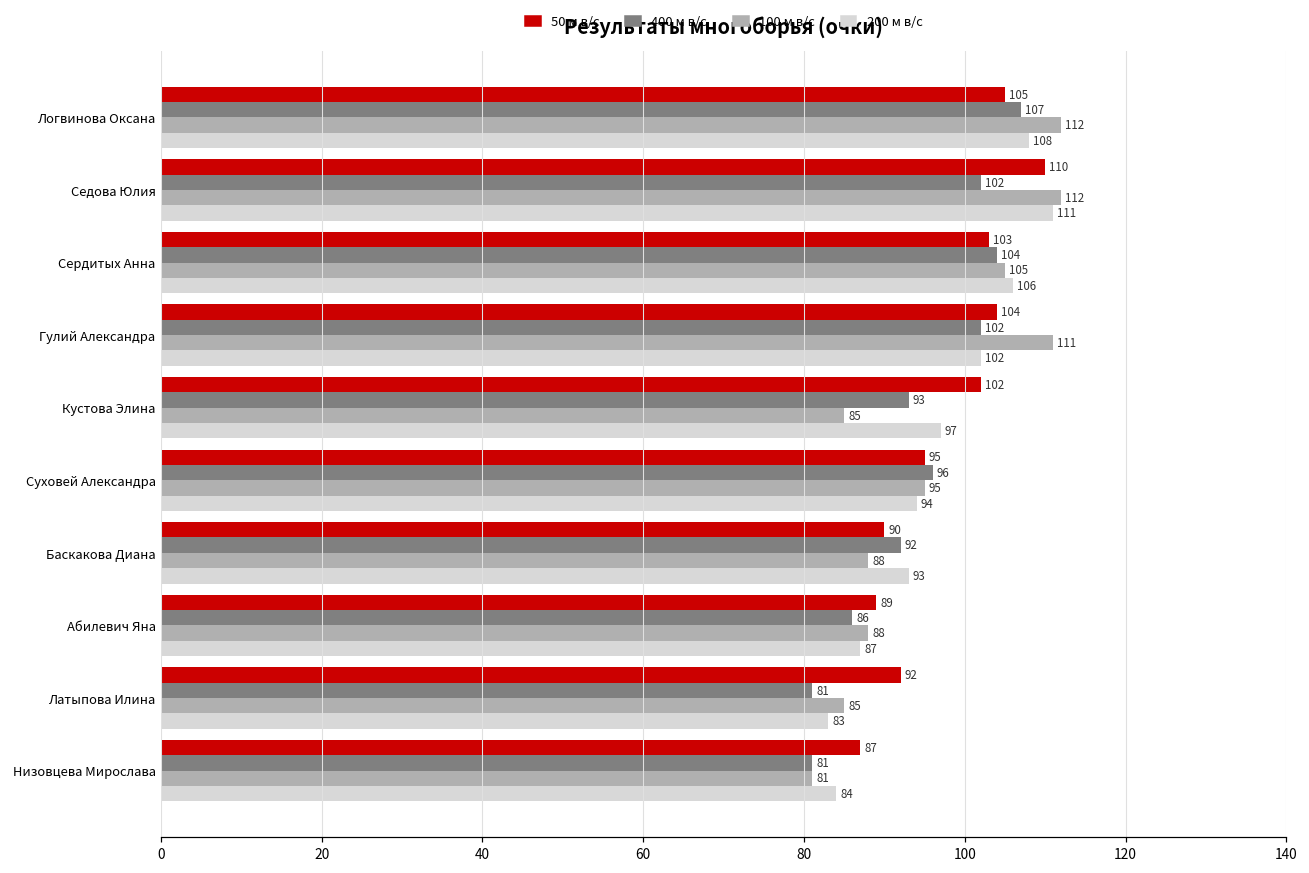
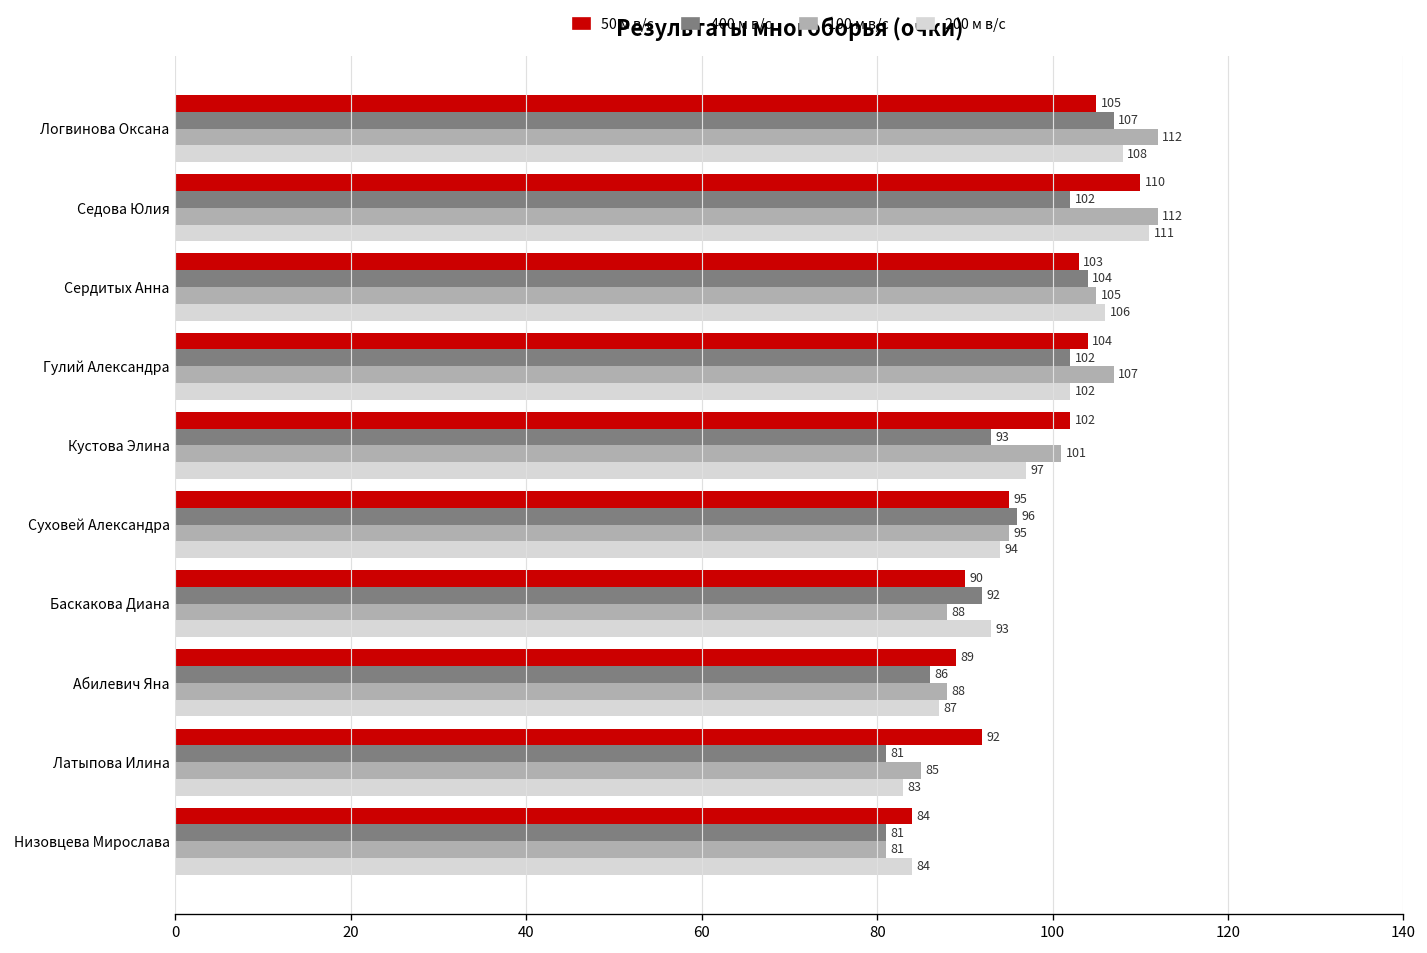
100 м в/с, Гулий Александра: 111 -> 107
100 м в/с, Кустова Элина: 85 -> 101
50 м в/с, Низовцева Мирослава: 87 -> 84
